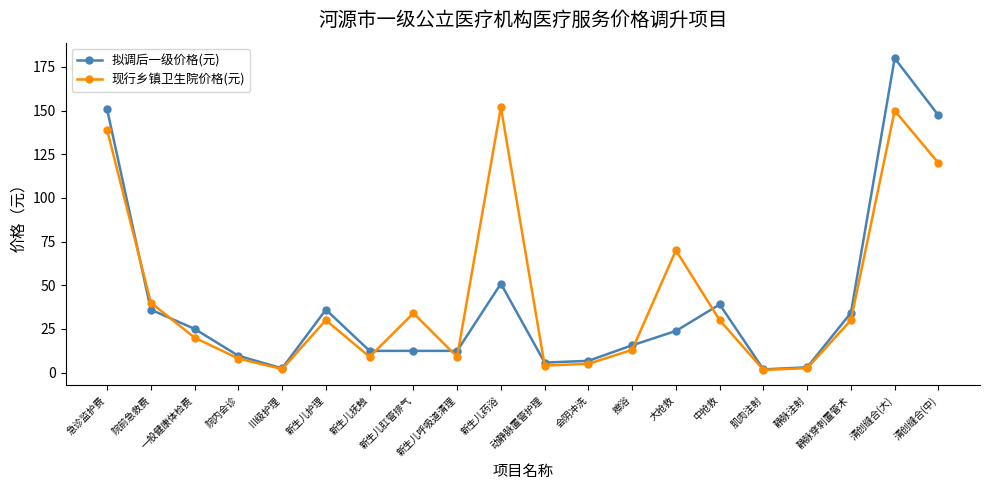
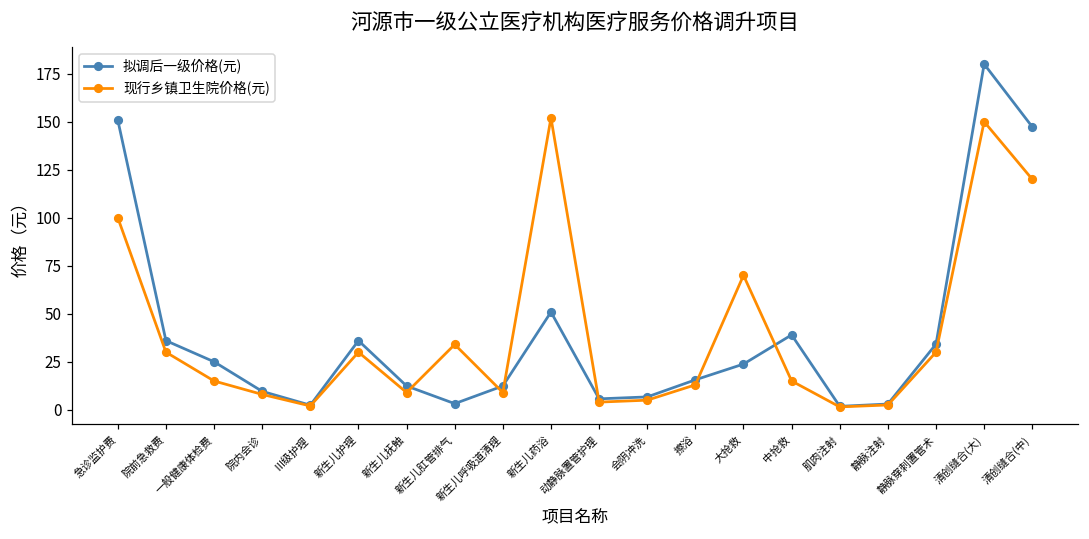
现行乡镇卫生院价格(元), 急诊监护费: 139 -> 100
现行乡镇卫生院价格(元), 院前急救费: 40 -> 30
现行乡镇卫生院价格(元), 一般健康体检费: 20 -> 15
拟调后一级价格(元), 新生儿肛管排气: 12 -> 3
现行乡镇卫生院价格(元), 中抢救: 30 -> 15
